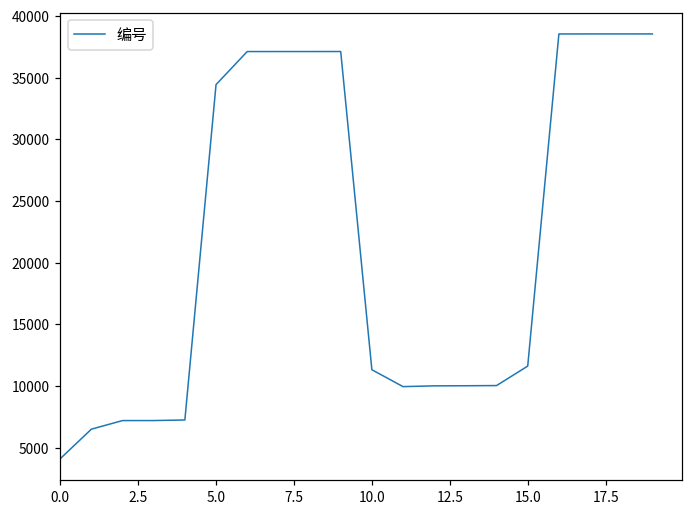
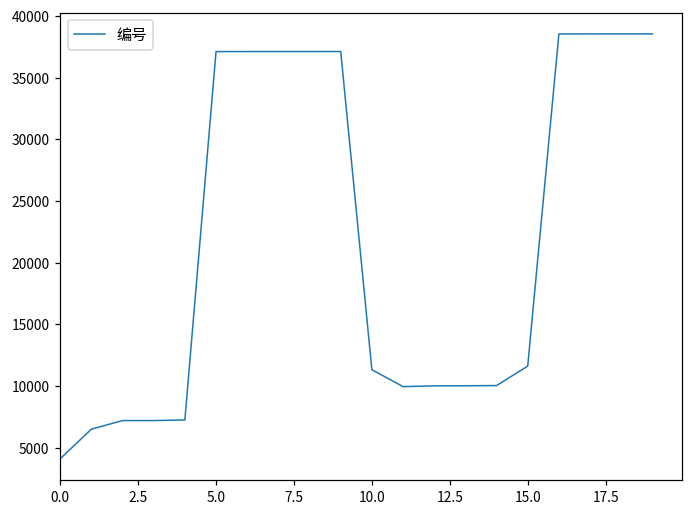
5.0: 34400 -> 37100
